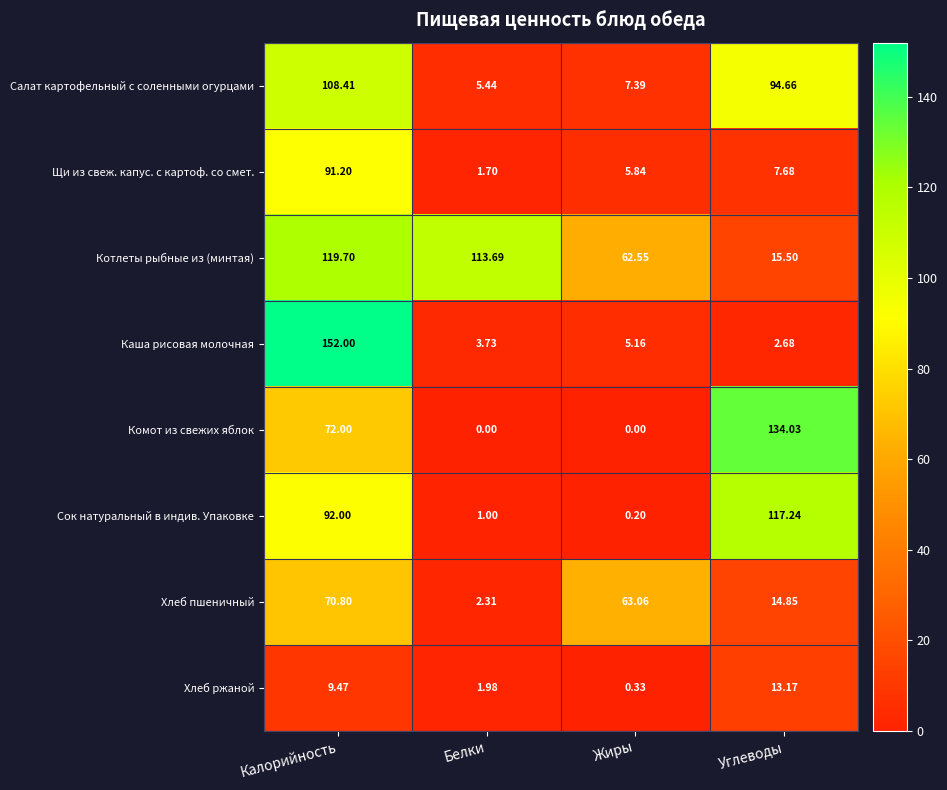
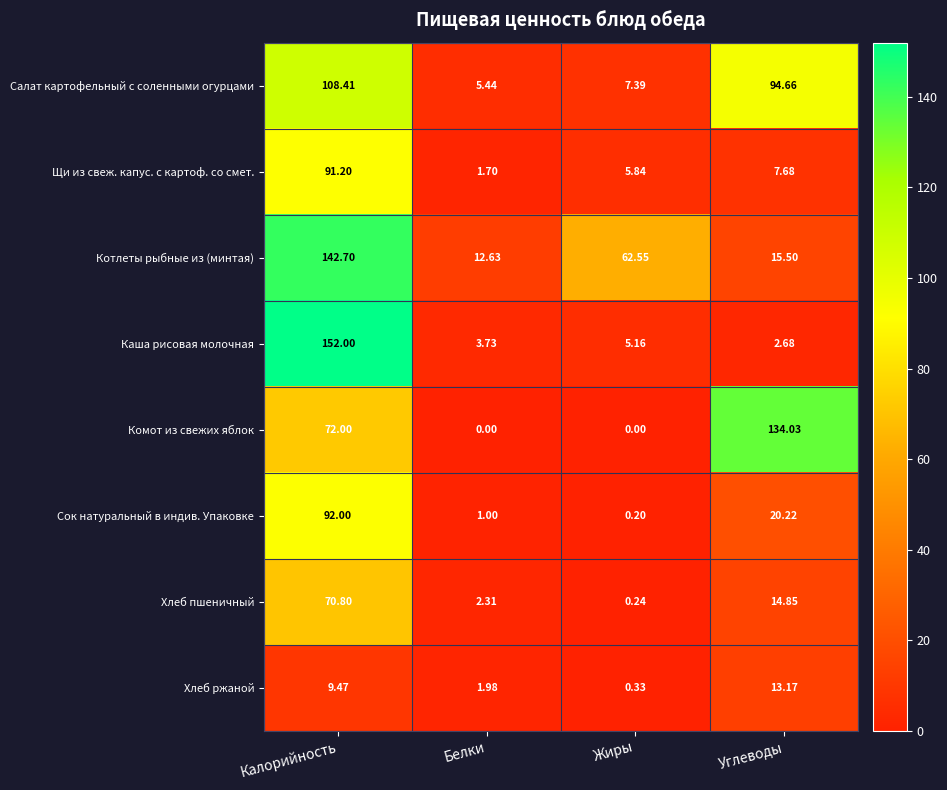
Котлеты рыбные из (минтая), Калорийность: 119.70 -> 142.70
Котлеты рыбные из (минтая), Белки: 113.69 -> 12.63
Сок натуральный в индив. Упаковке, Углеводы: 117.24 -> 20.22
Хлеб пшеничный, Жиры: 63.06 -> 0.24
